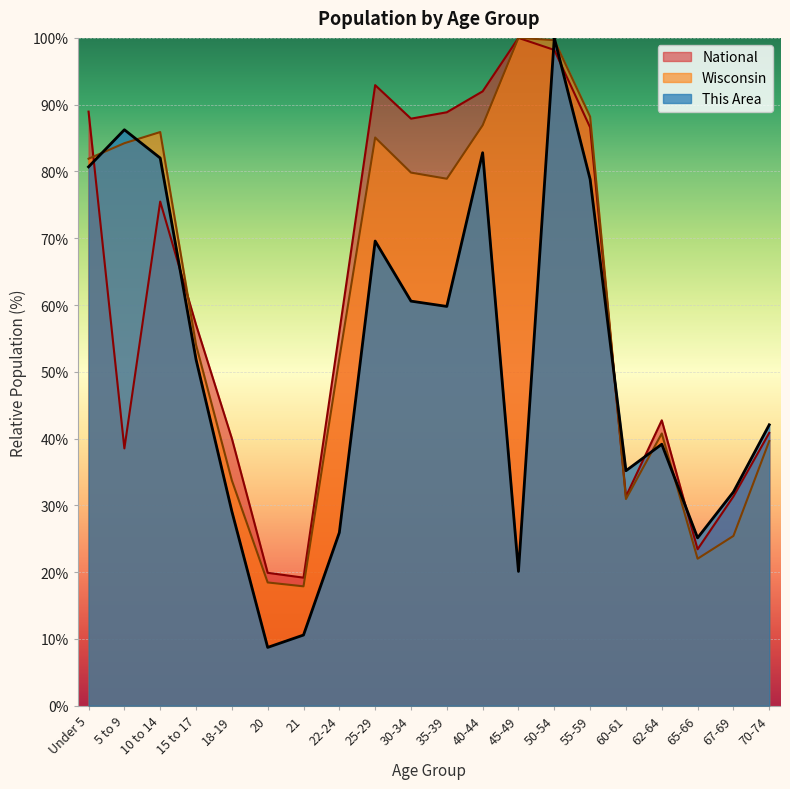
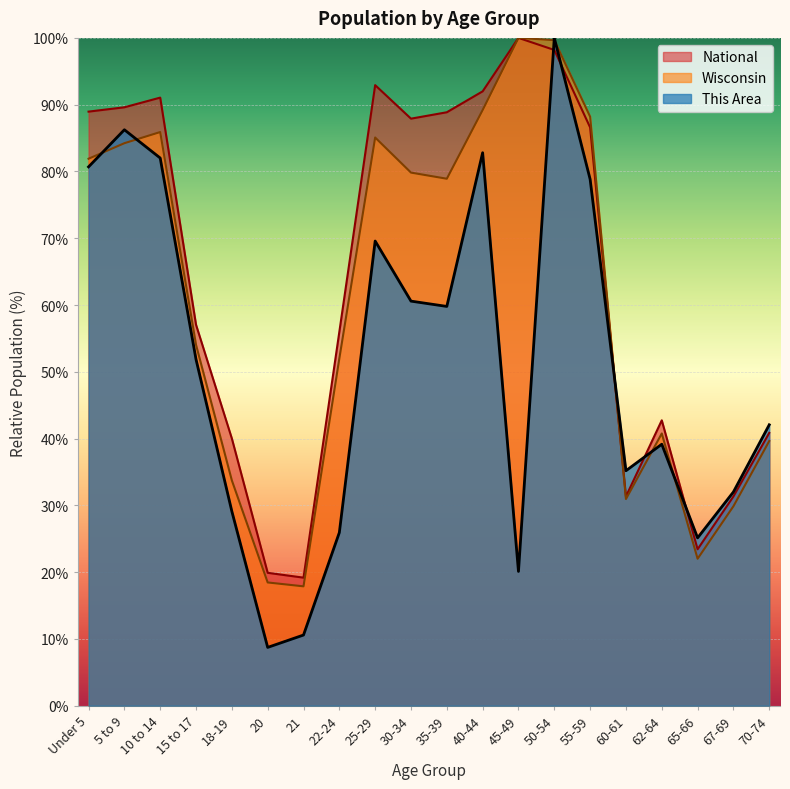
National, 5 to 9: 39% -> 90%
National, 10 to 14: 75% -> 91%
Wisconsin, 40-44: 87% -> 89%
Wisconsin, 67-69: 25% -> 30%
